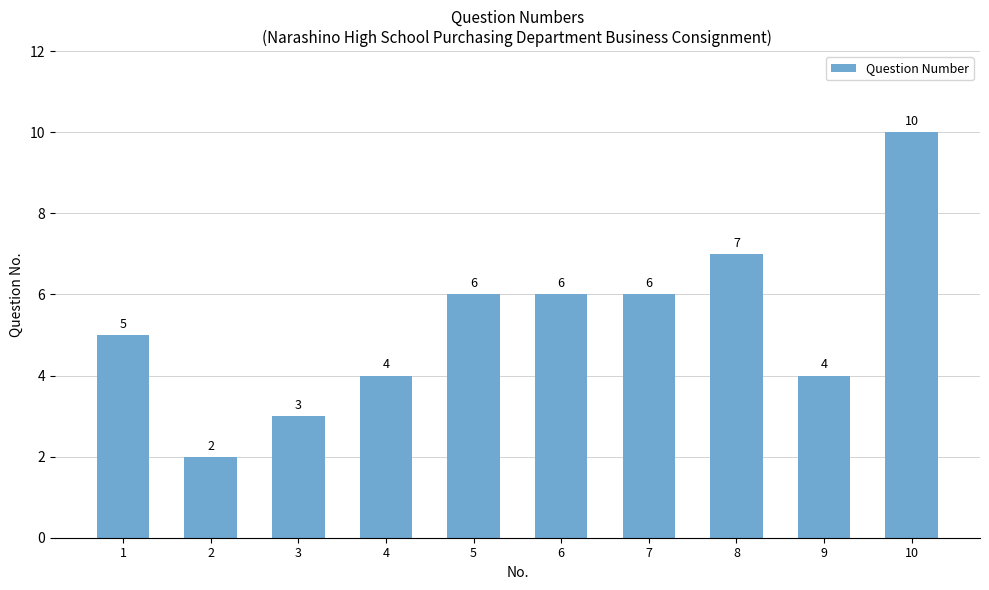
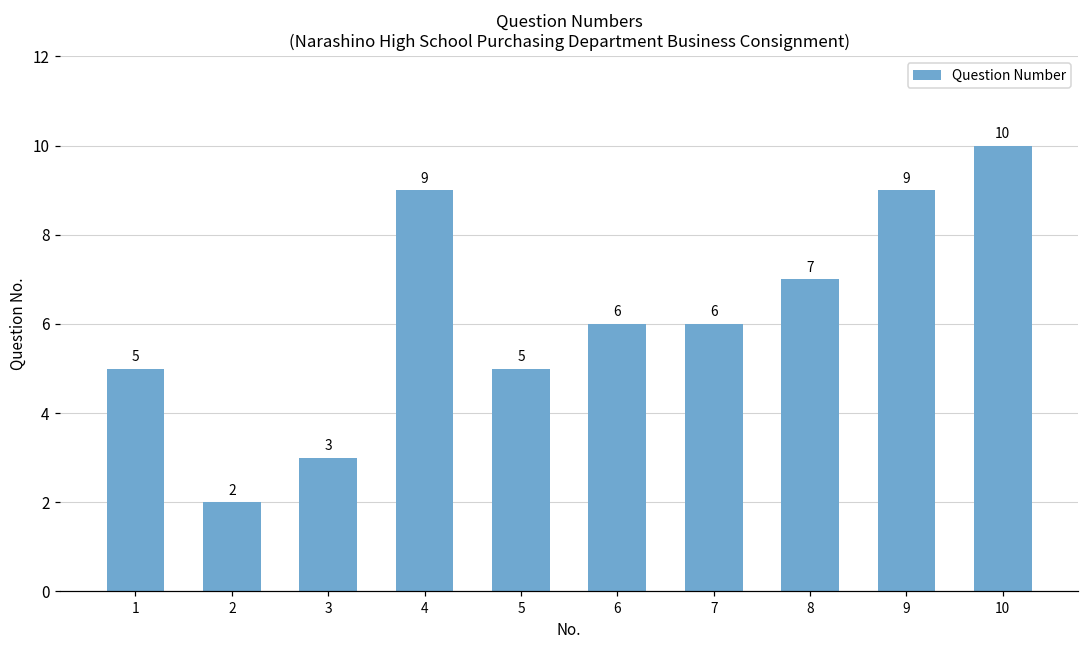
4: 4 -> 9
5: 6 -> 5
9: 4 -> 9
